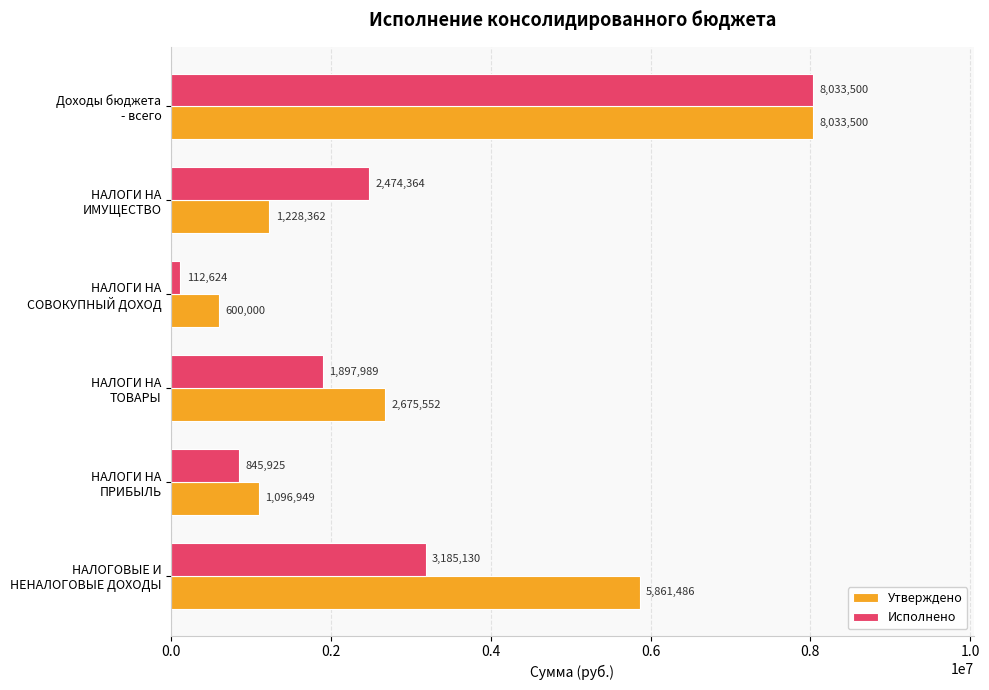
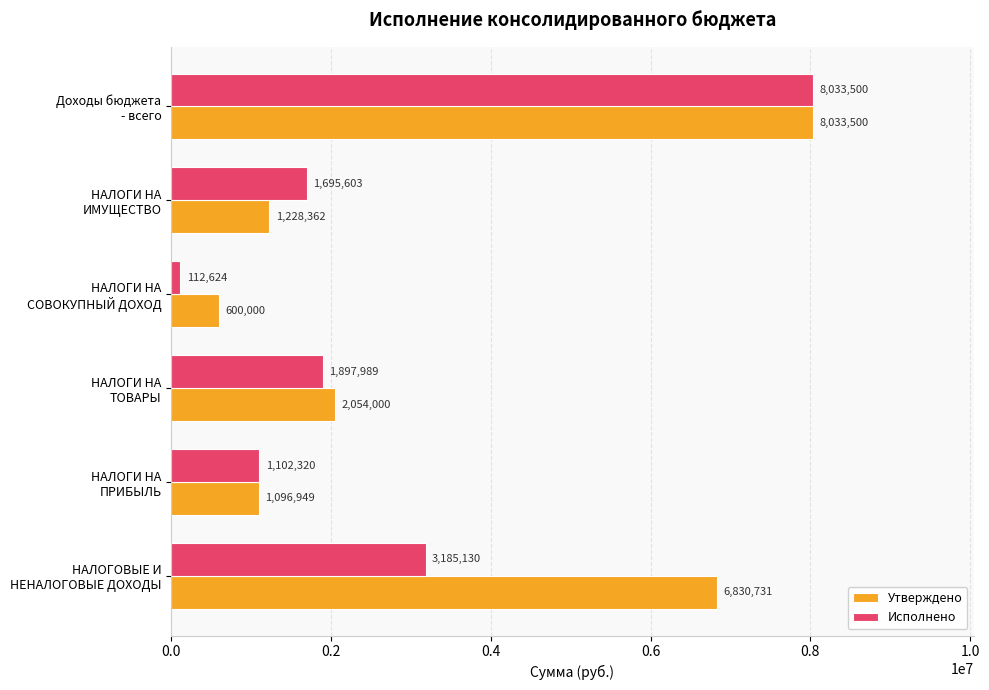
Исполнено, НАЛОГИ НА ИМУЩЕСТВО: 2,474,364 -> 1,695,603
Утверждено, НАЛОГИ НА ТОВАРЫ: 2,675,552 -> 2,054,000
Исполнено, НАЛОГИ НА ПРИБЫЛЬ: 845,925 -> 1,102,320
Утверждено, НАЛОГОВЫЕ И НЕНАЛОГОВЫЕ ДОХОДЫ: 5,861,486 -> 6,830,731
